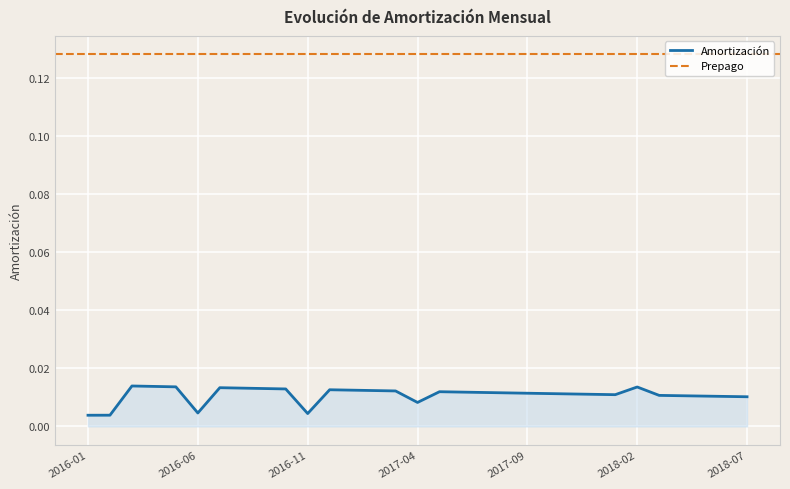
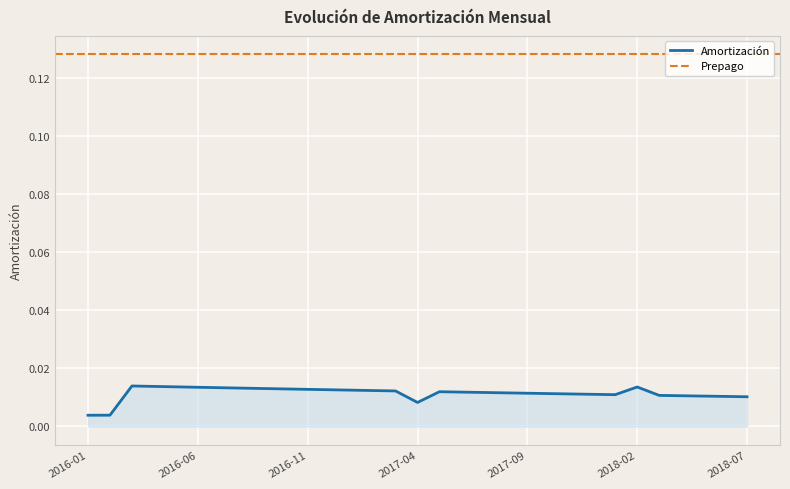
2016-06: 0.005 -> 0.013
2016-11: 0.004 -> 0.013
